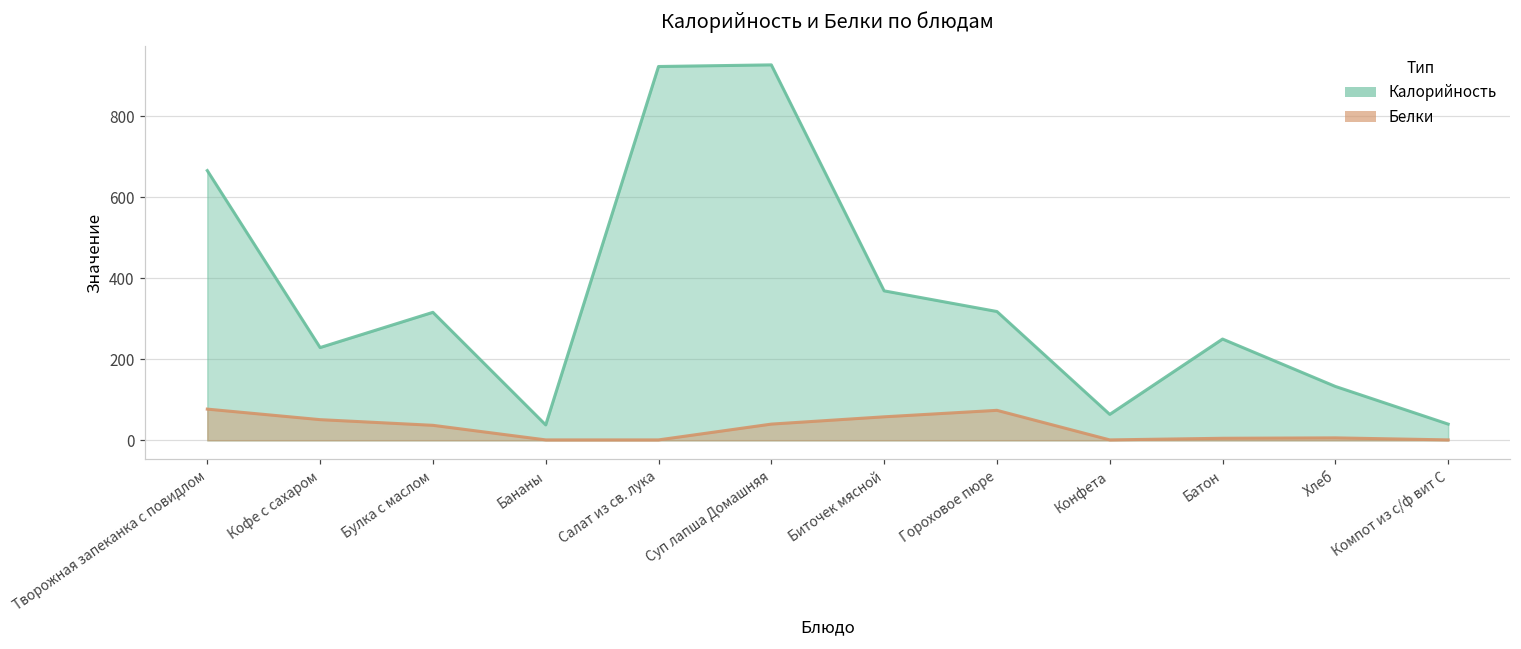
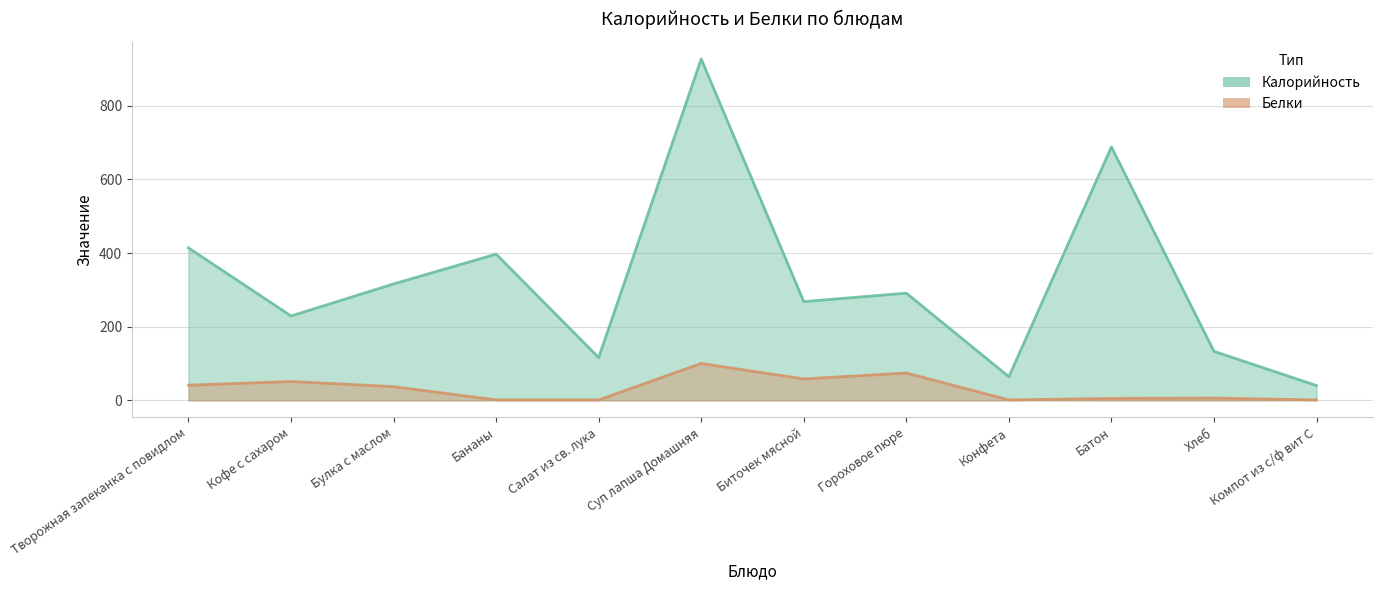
Калорийность, Творожная запеканка с повидлом: 670 -> 410
Белки, Творожная запеканка с повидлом: 80 -> 40
Калорийность, Бананы: 40 -> 400
Калорийность, Салат из св. лука: 920 -> 120
Белки, Суп лапша Домашняя: 40 -> 100
Калорийность, Биточек мясной: 370 -> 270
Калорийность, Гороховое пюре: 320 -> 290
Калорийность, Батон: 250 -> 690
